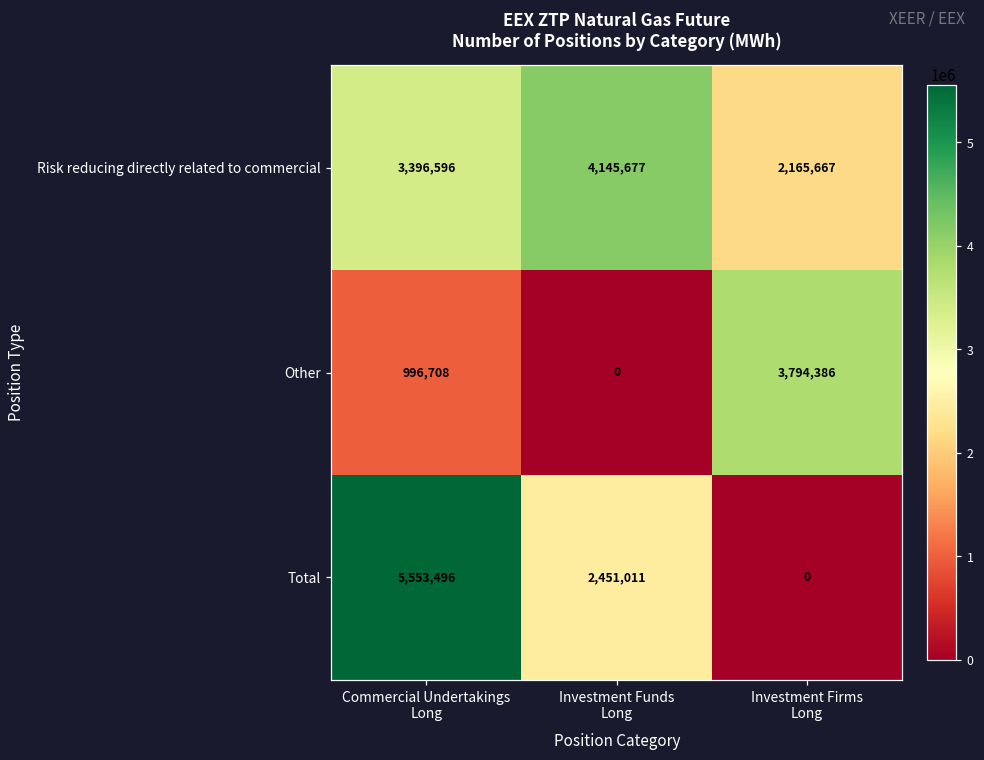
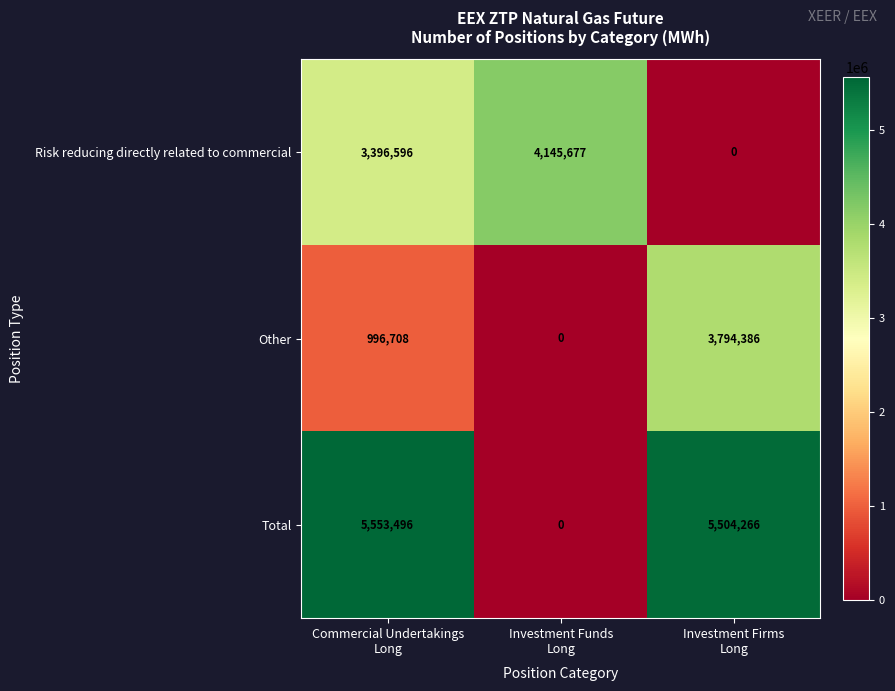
Risk reducing directly related to commercial, Investment Firms Long: 2,165,667 -> 0
Total, Investment Funds Long: 2,451,011 -> 0
Total, Investment Firms Long: 0 -> 5,504,266
